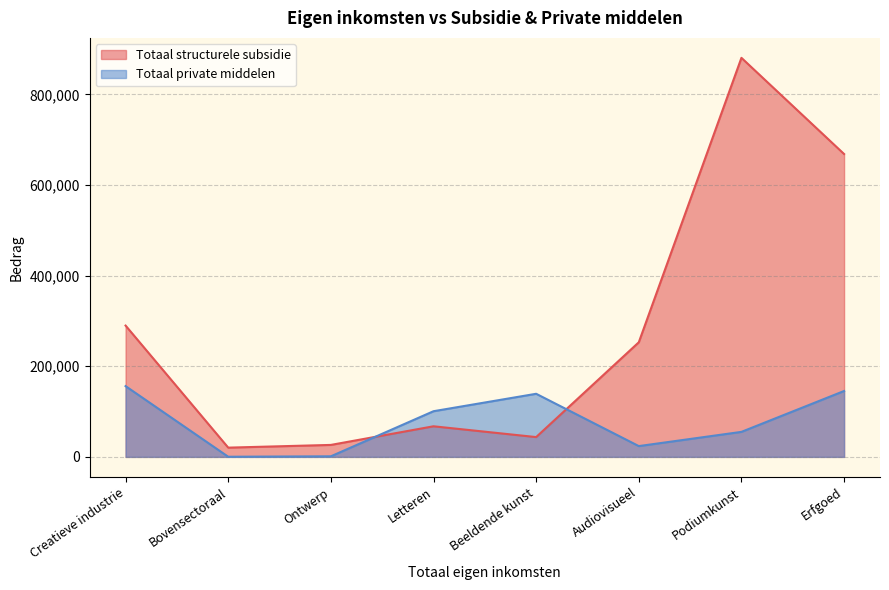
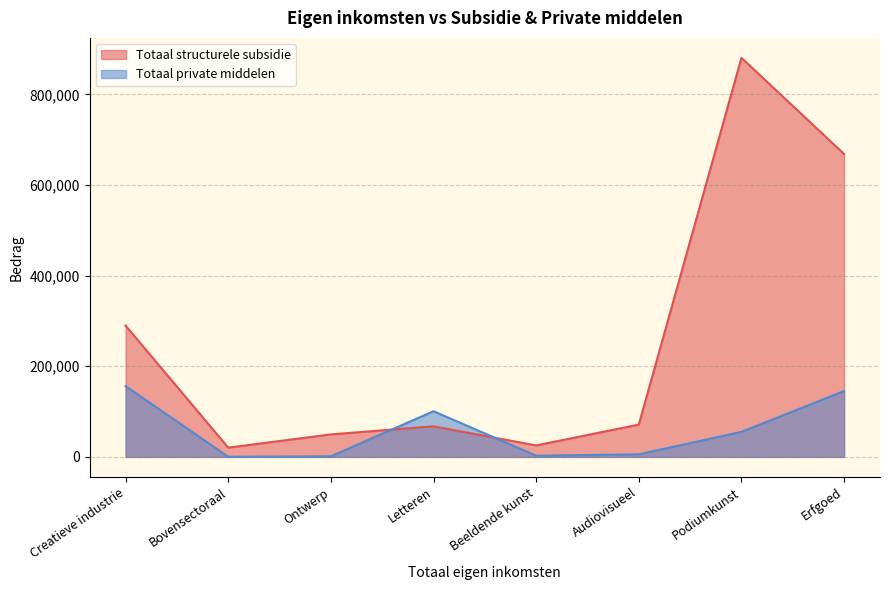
Totaal structurele subsidie, Ontwerp: 30,000 -> 50,000
Totaal structurele subsidie, Beeldende kunst: 40,000 -> 30,000
Totaal private middelen, Beeldende kunst: 140,000 -> 0
Totaal structurele subsidie, Audiovisueel: 250,000 -> 70,000
Totaal private middelen, Audiovisueel: 20,000 -> 10,000
